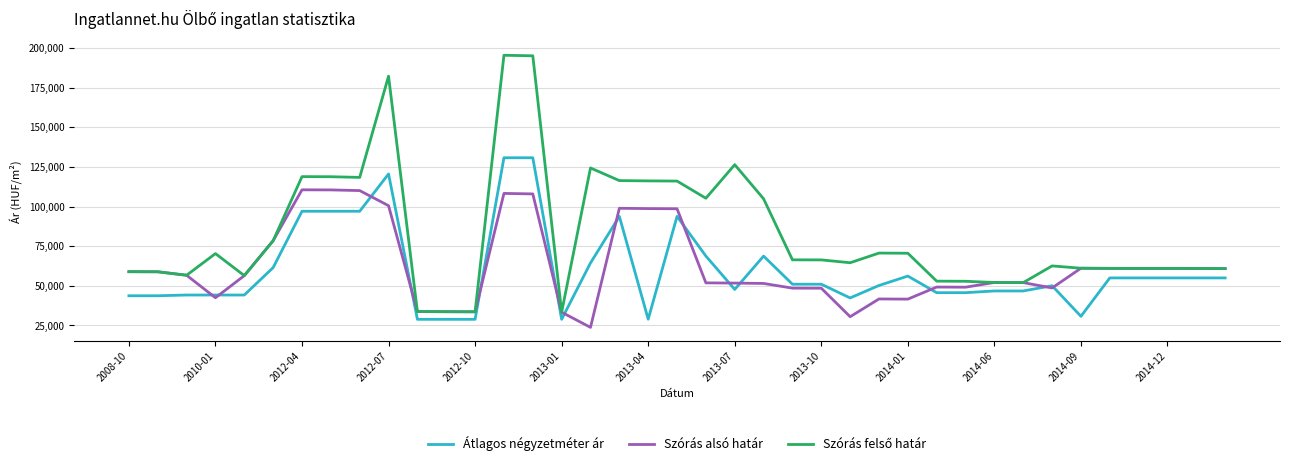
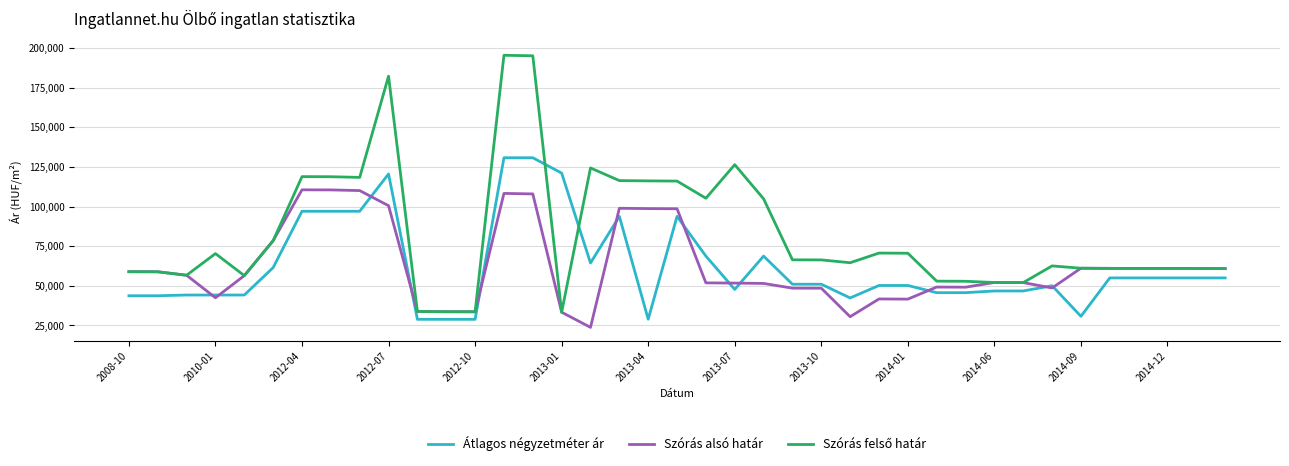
Átlagos négyzetméter ár, 2013-01: 29,000 -> 121,000
Átlagos négyzetméter ár, 2014-01: 56,000 -> 50,000
